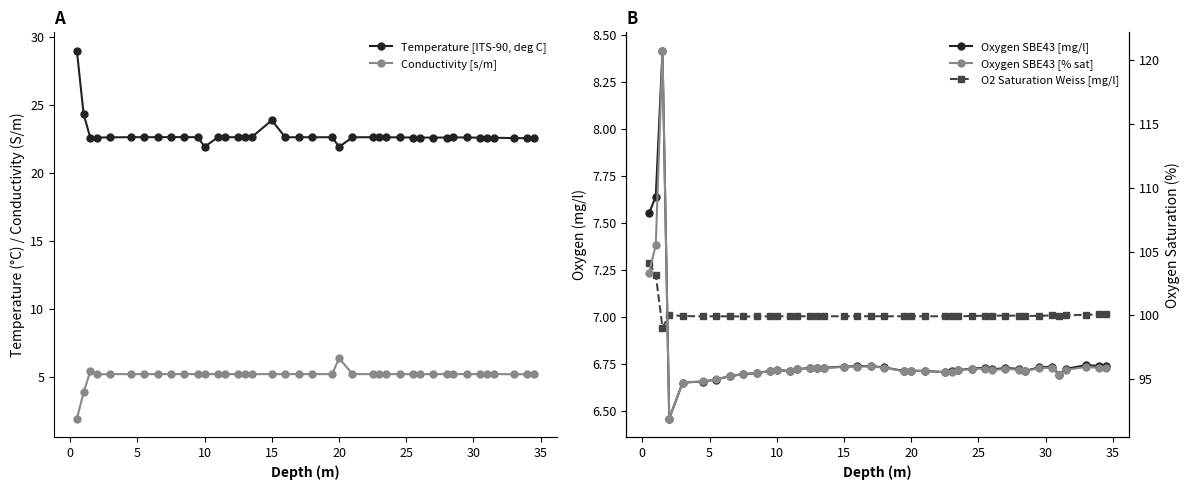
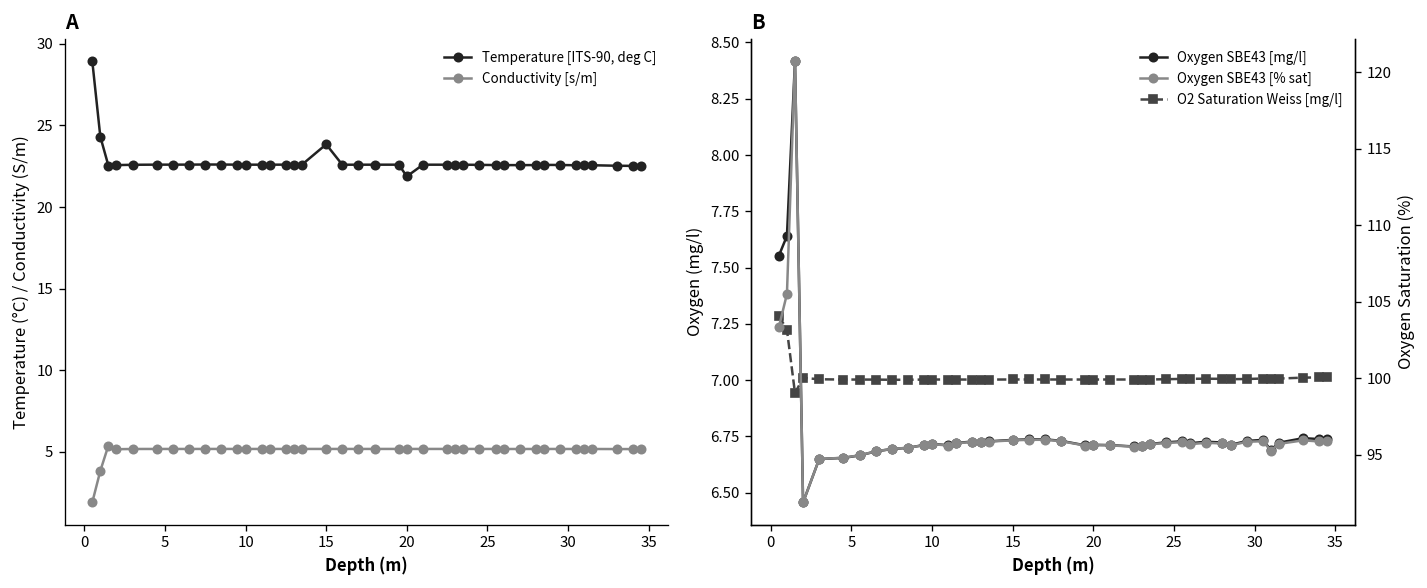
A, Temperature [ITS-90, deg C], 10: 21.9 -> 22.6
A, Conductivity [s/m], 20: 6.4 -> 5.2
